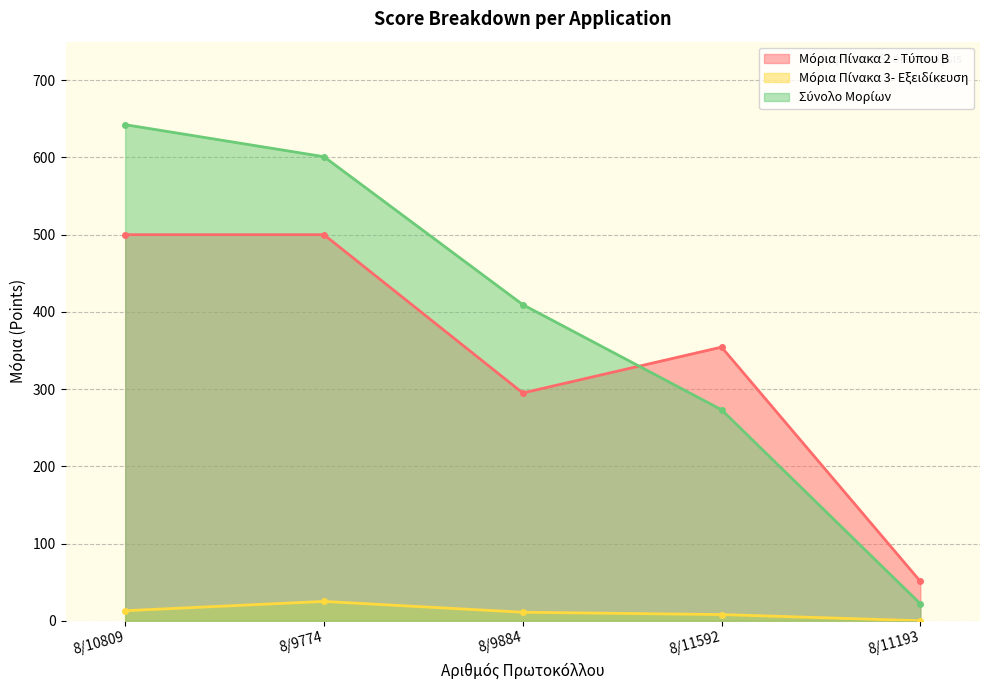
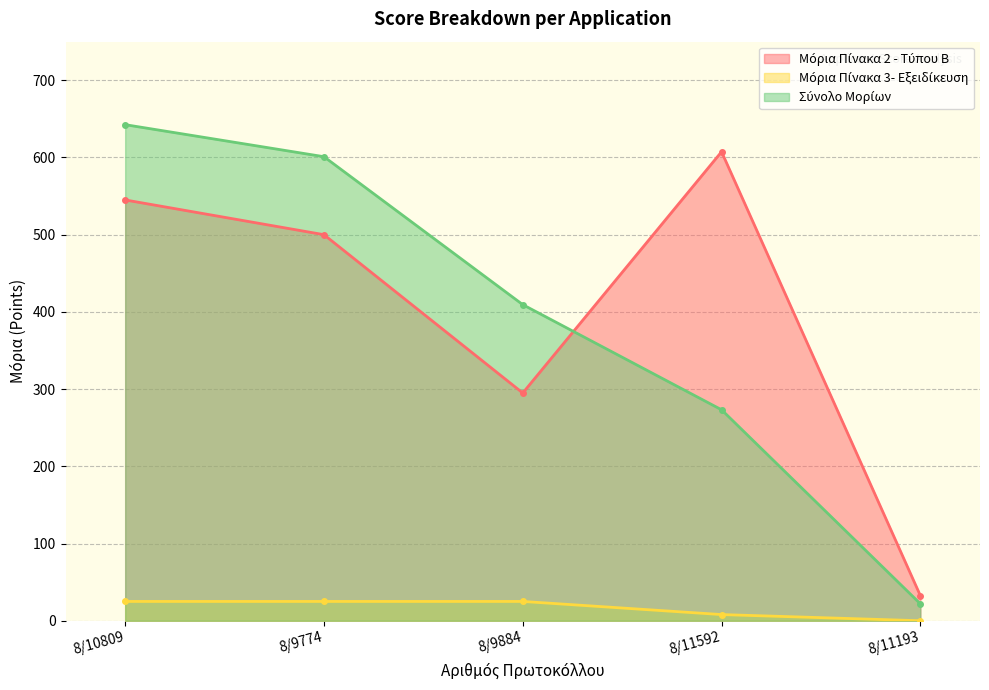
Μόρια Πίνακα 2 - Τύπου Β, 8/10809: 500 -> 550
Μόρια Πίνακα 3- Εξειδίκευση, 8/10809: 10 -> 30
Μόρια Πίνακα 3- Εξειδίκευση, 8/9884: 10 -> 30
Μόρια Πίνακα 2 - Τύπου Β, 8/11592: 350 -> 610
Μόρια Πίνακα 2 - Τύπου Β, 8/11193: 50 -> 30
